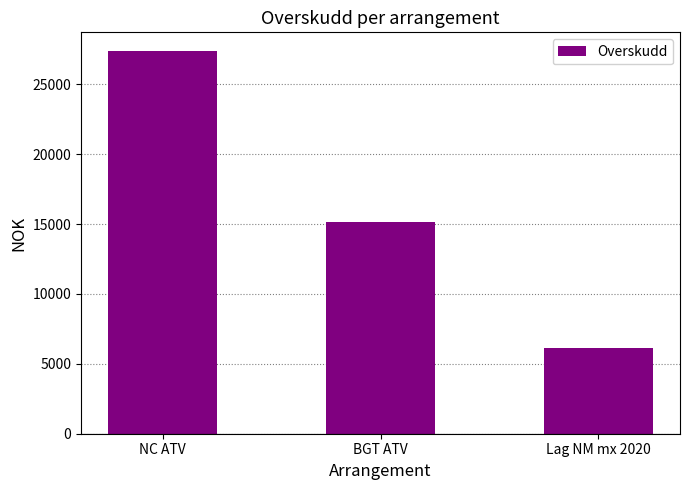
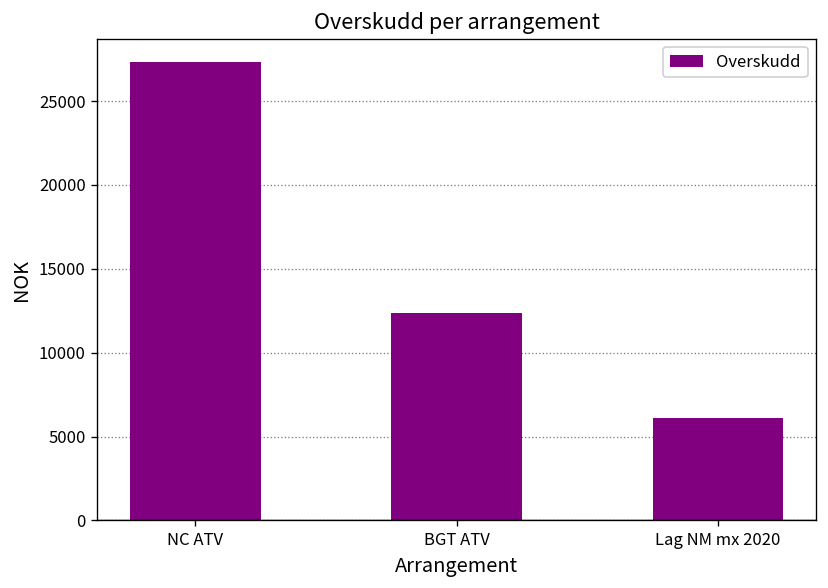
BGT ATV: 15100 -> 12400
